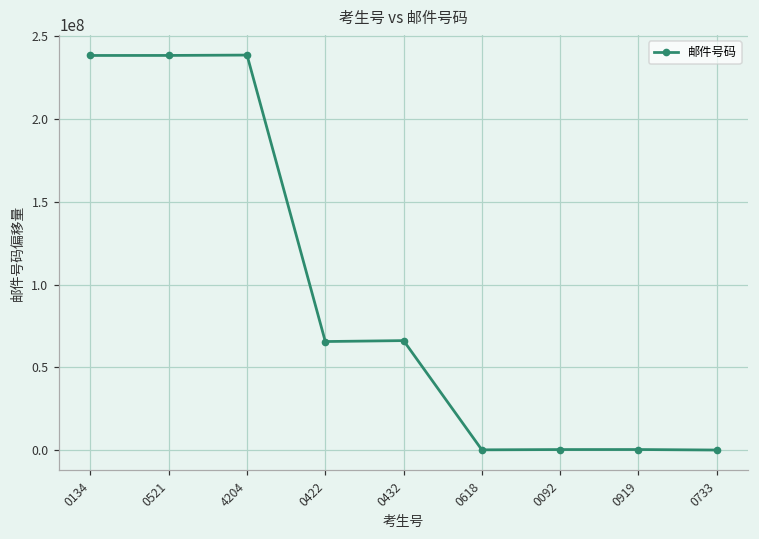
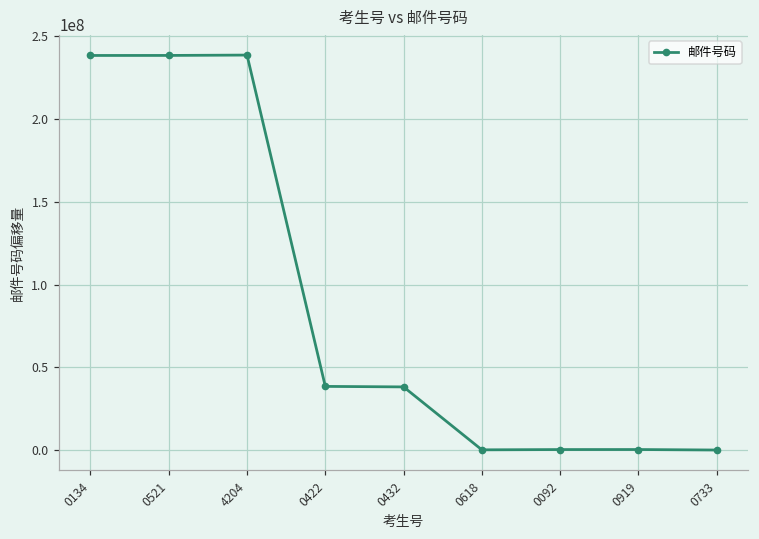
0422: 66000000 -> 38000000
0432: 66000000 -> 38000000
